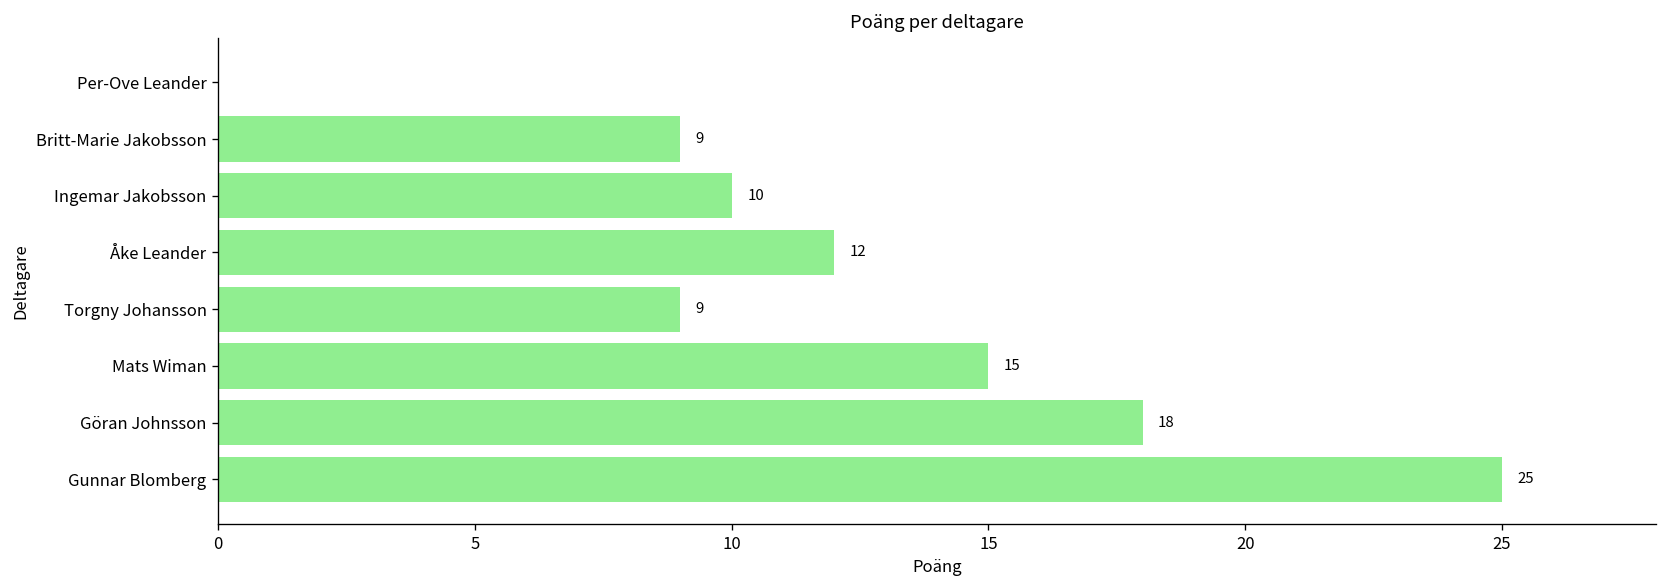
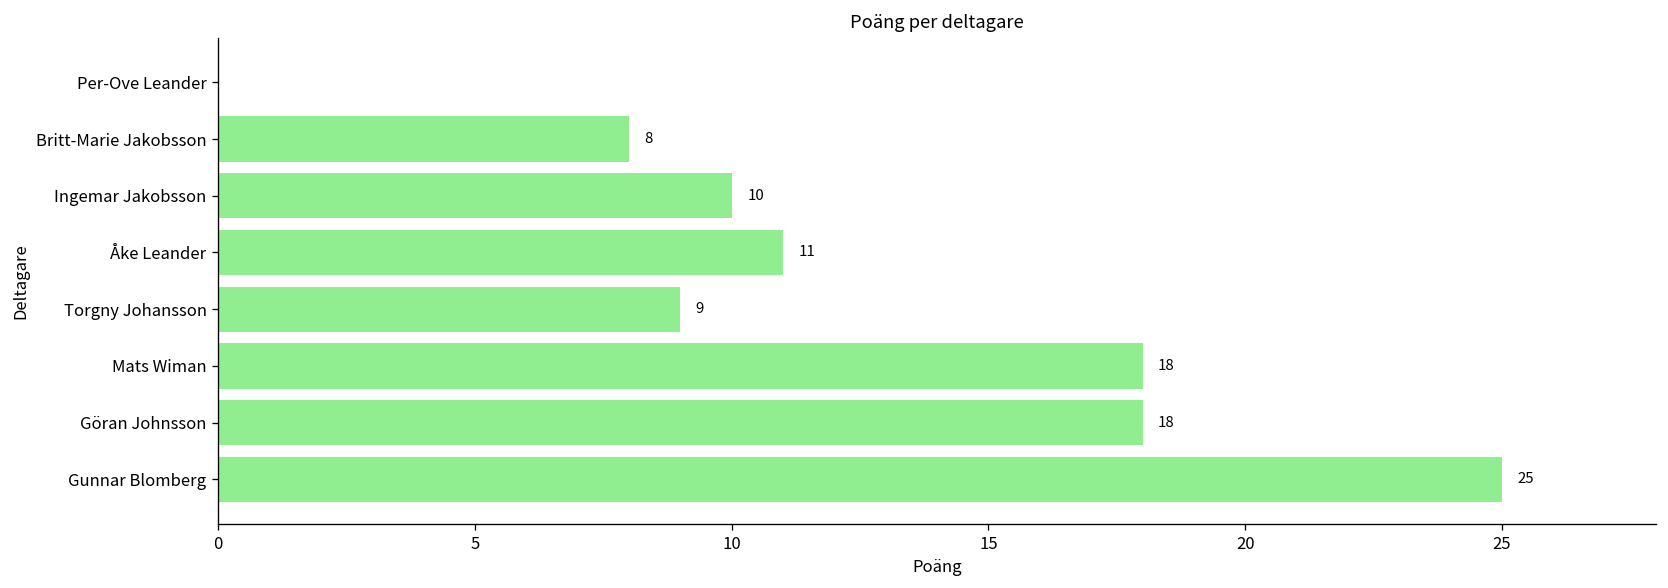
Britt-Marie Jakobsson: 9 -> 8
Åke Leander: 12 -> 11
Mats Wiman: 15 -> 18
